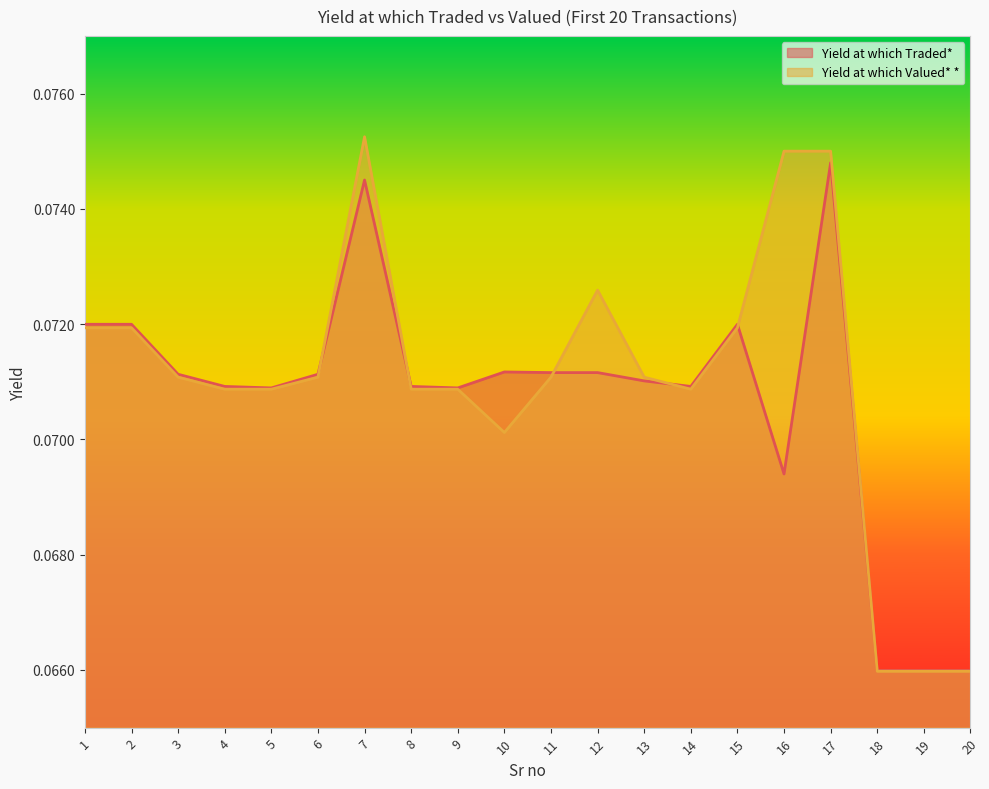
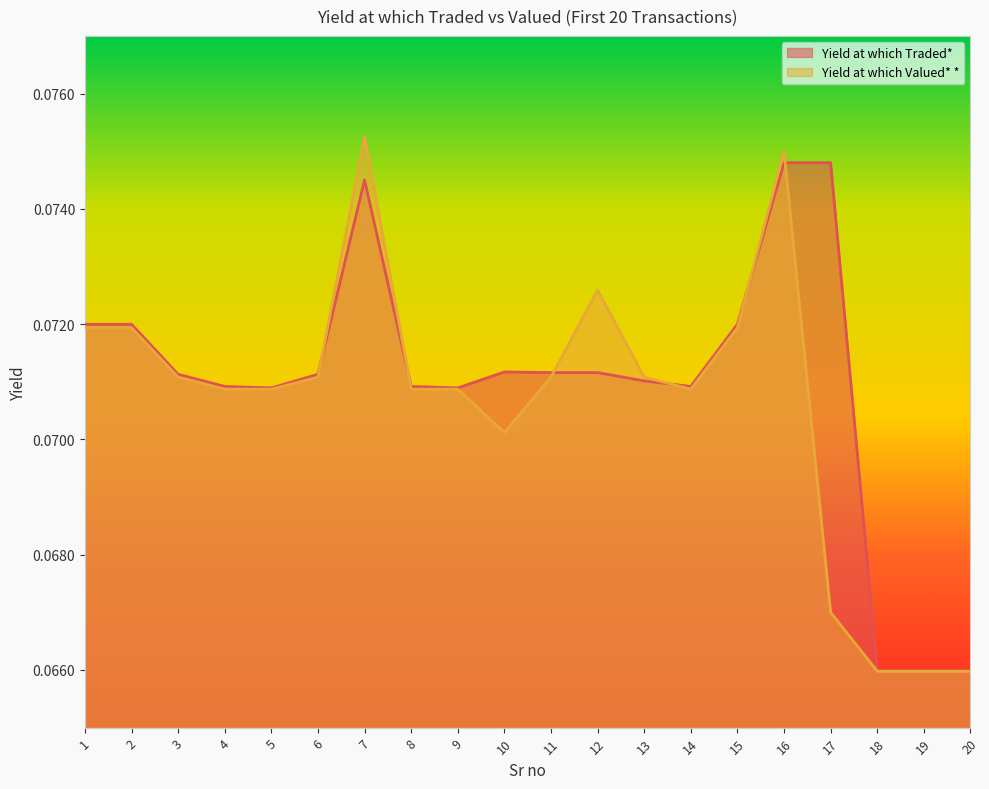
Yield at which Traded*, 16: 0.0694 -> 0.0748
Yield at which Valued* *, 17: 0.075 -> 0.067
